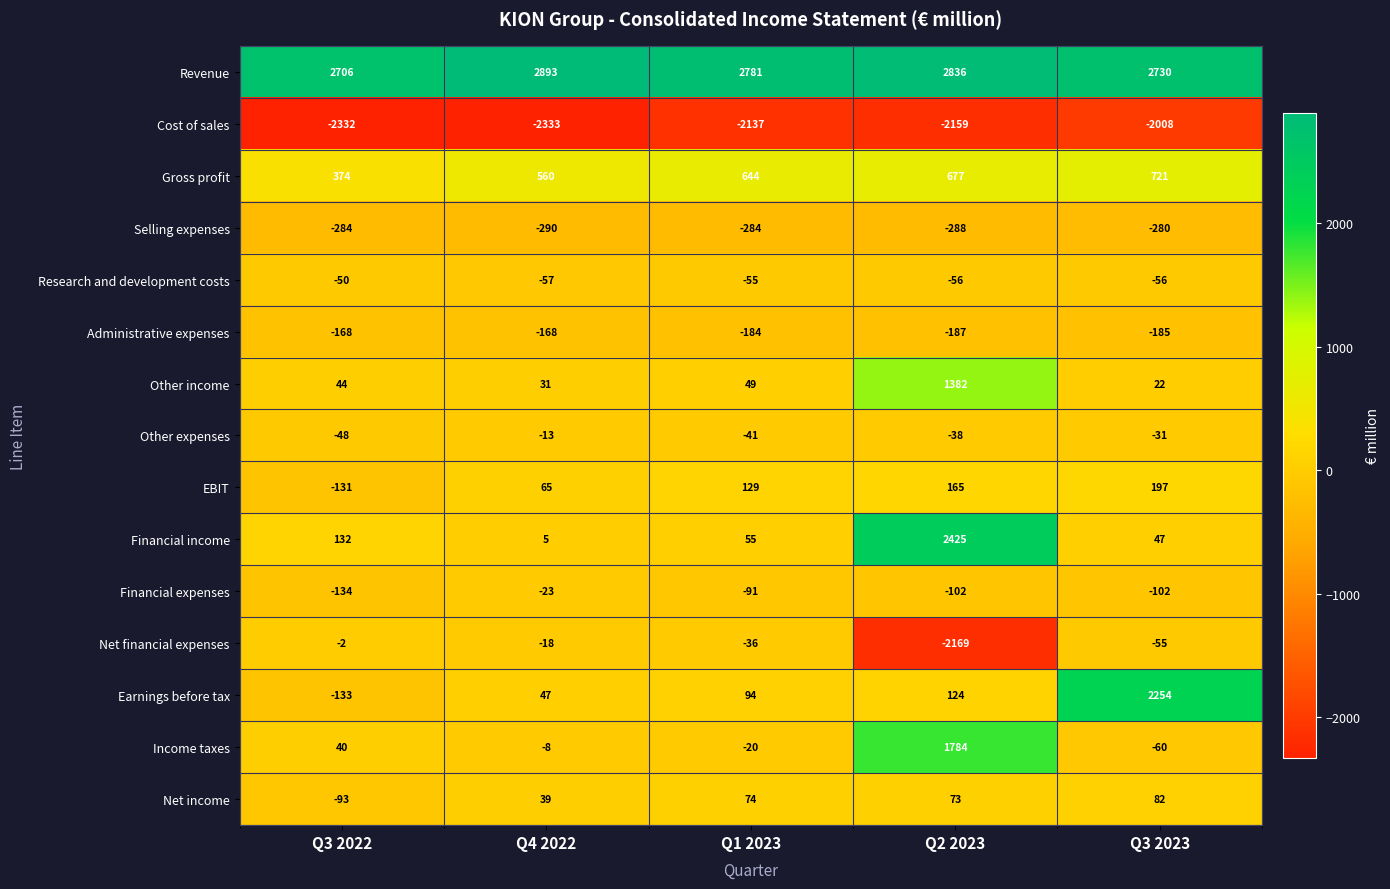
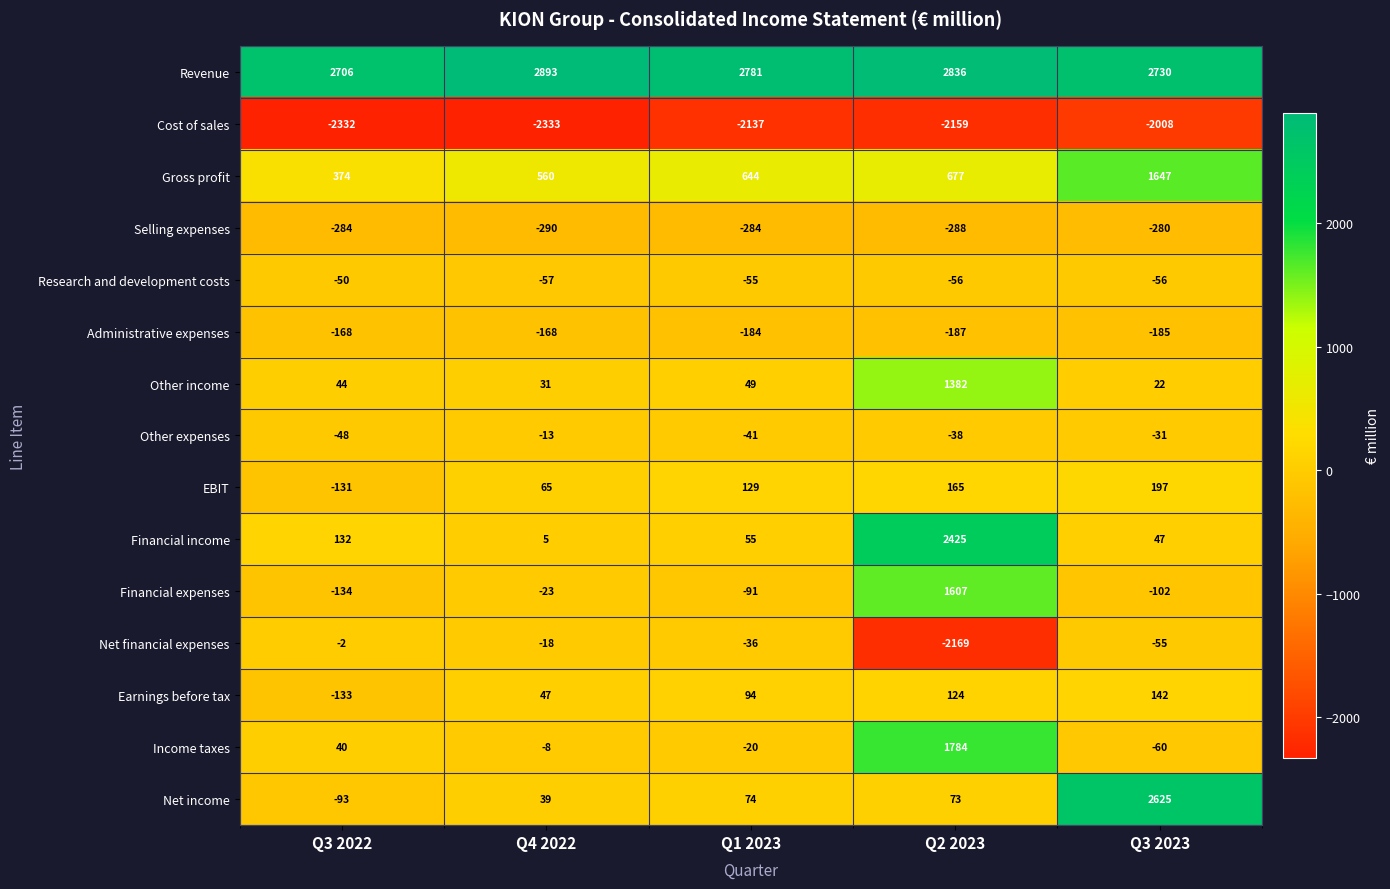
Gross profit, Q3 2023: 721 -> 1647
Financial expenses, Q2 2023: -102 -> 1607
Earnings before tax, Q3 2023: 2254 -> 142
Net income, Q3 2023: 82 -> 2625
